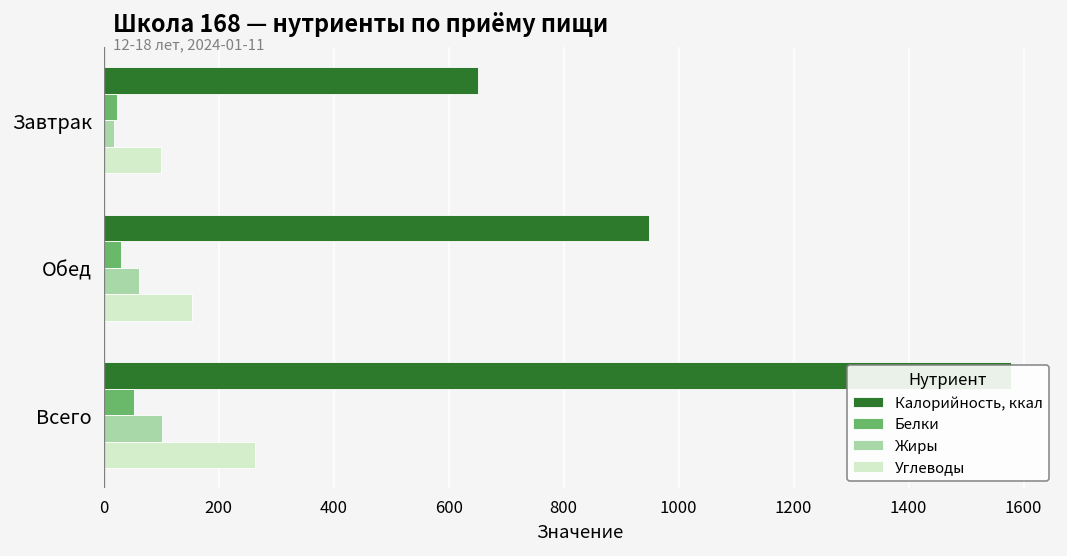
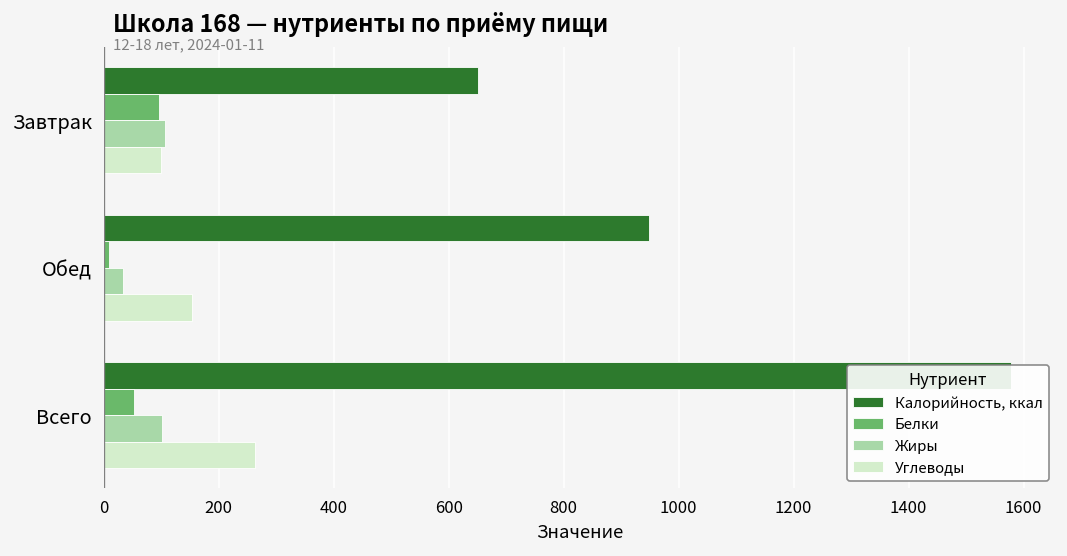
Белки, Завтрак: 20 -> 100
Жиры, Завтрак: 20 -> 110
Белки, Обед: 30 -> 10
Жиры, Обед: 60 -> 30
